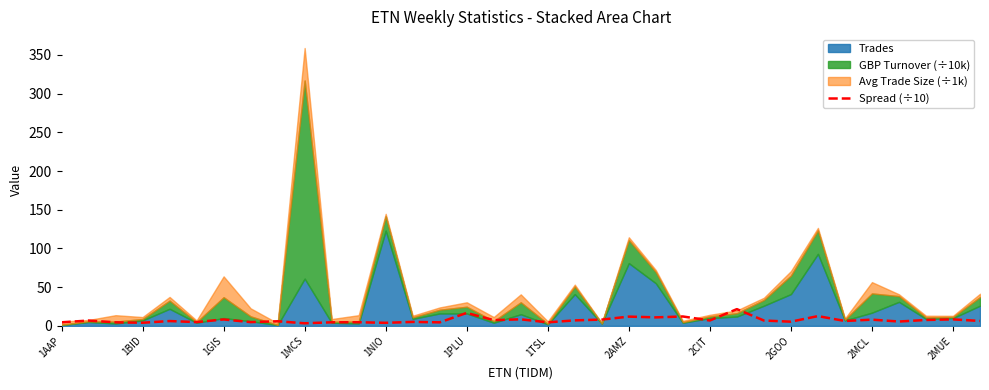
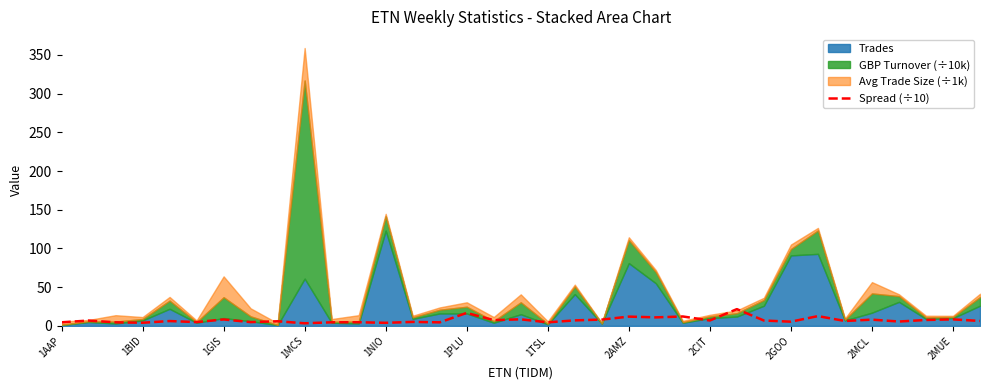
Trades, 2GOO: 40 -> 90
GBP Turnover (÷10k), 2GOO: 20 -> 10
